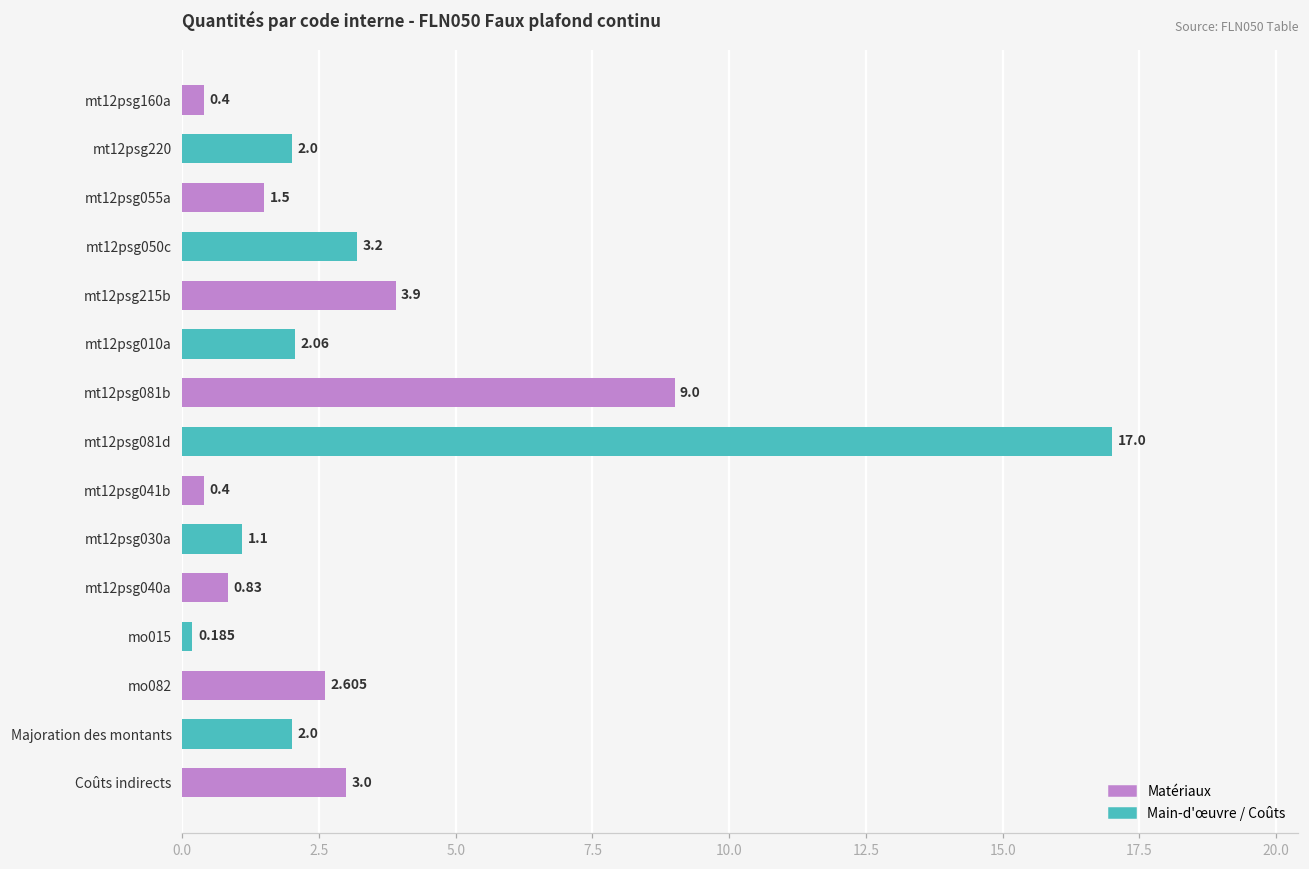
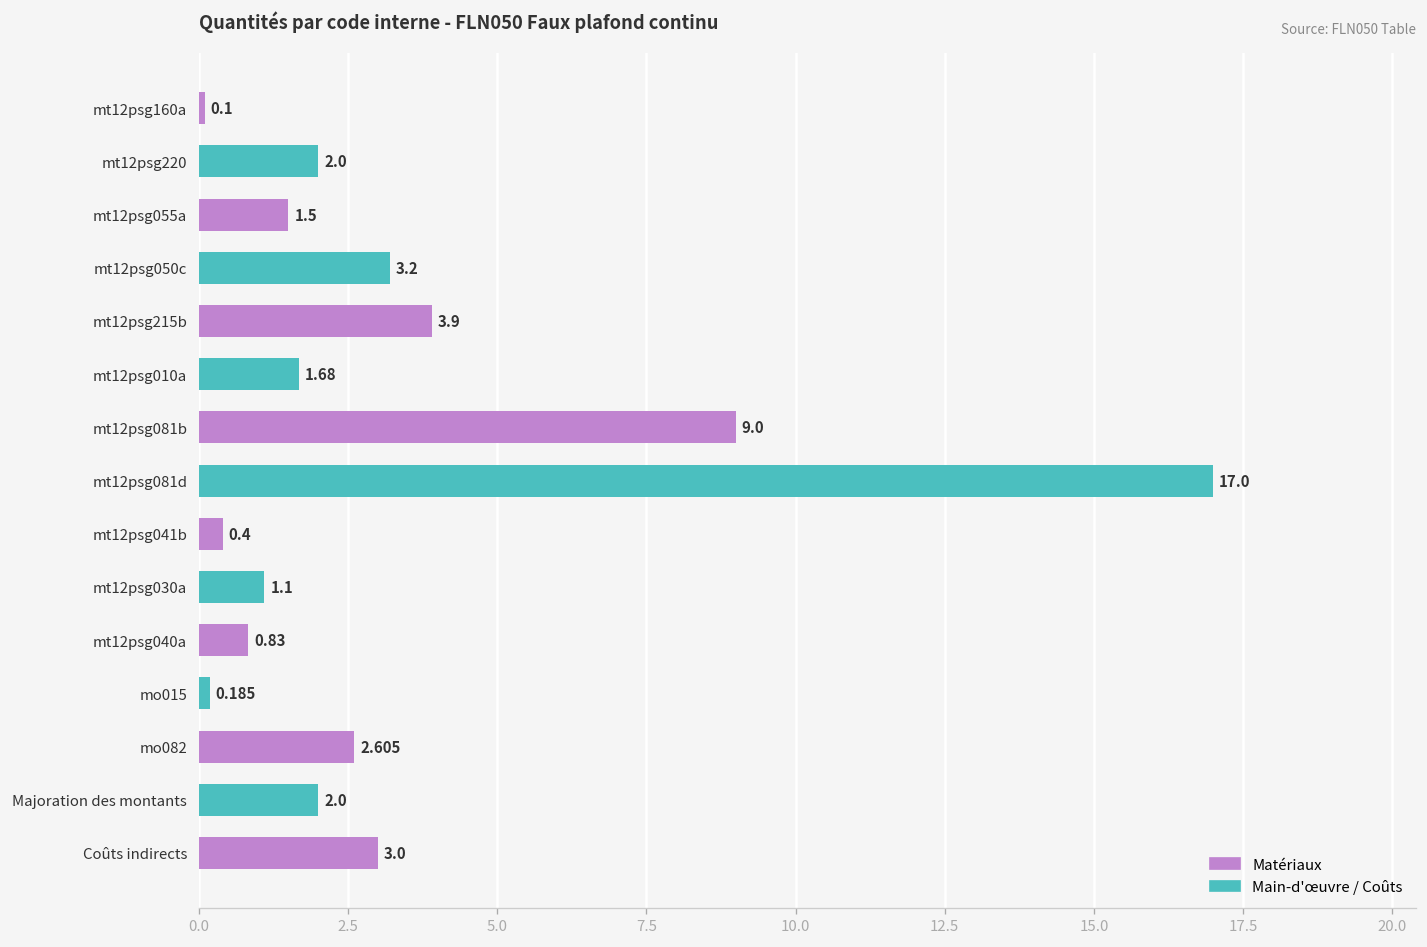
mt12psg160a: 0.4 -> 0.1
mt12psg010a: 2.06 -> 1.68
